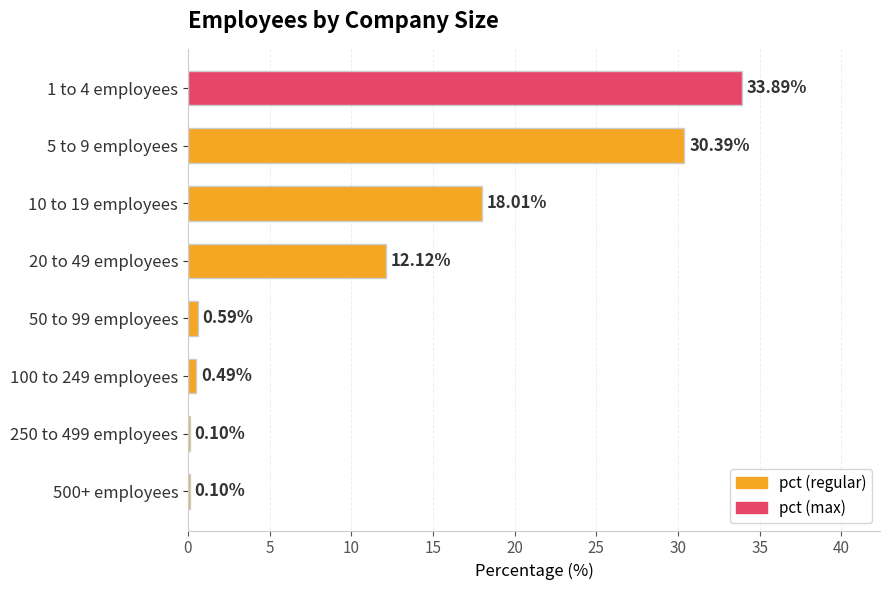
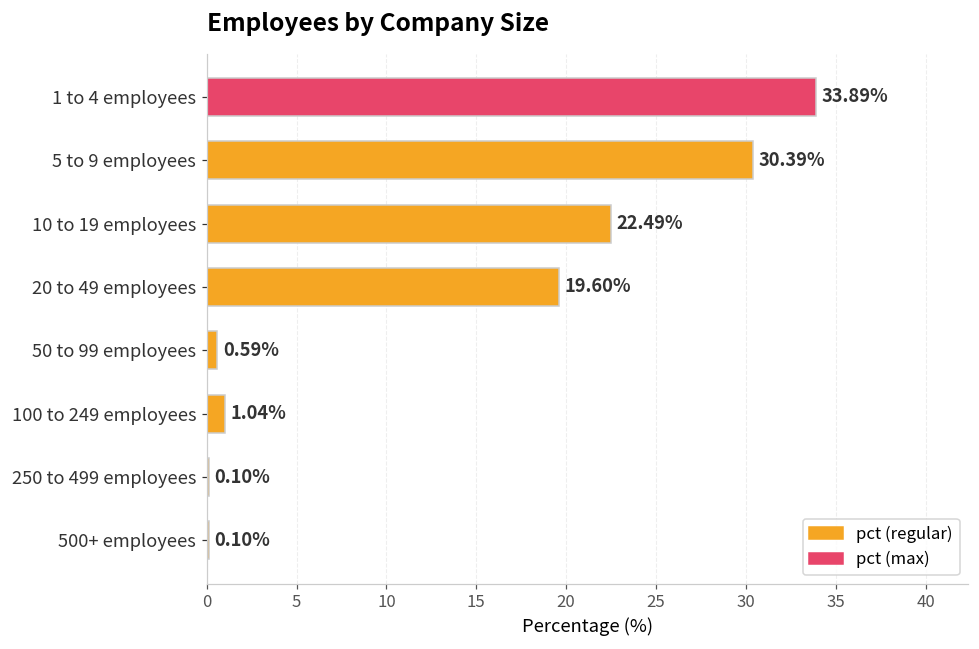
10 to 19 employees: 18.01% -> 22.49%
20 to 49 employees: 12.12% -> 19.60%
100 to 249 employees: 0.49% -> 1.04%
